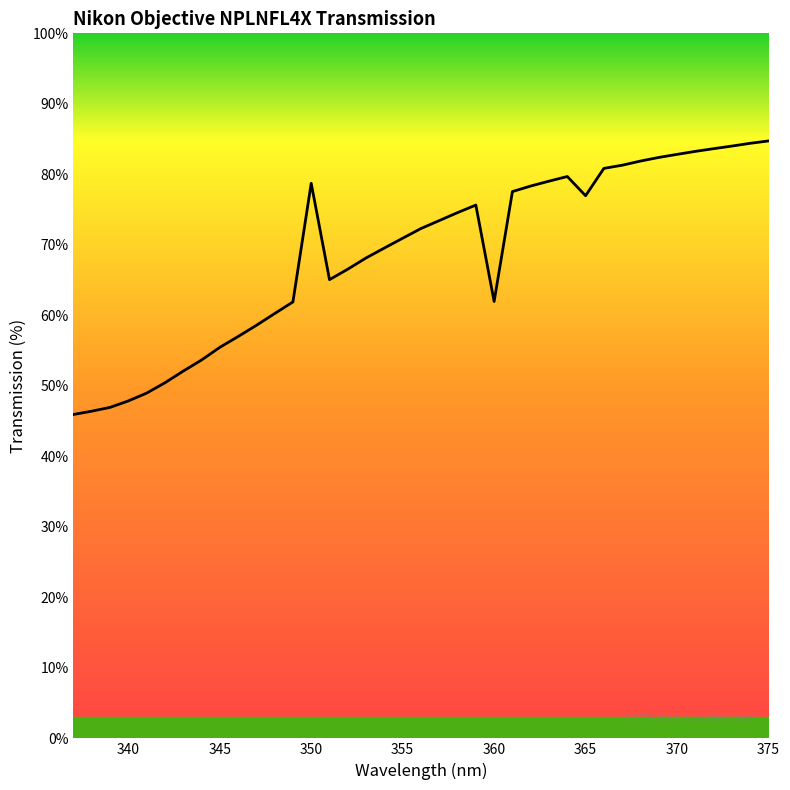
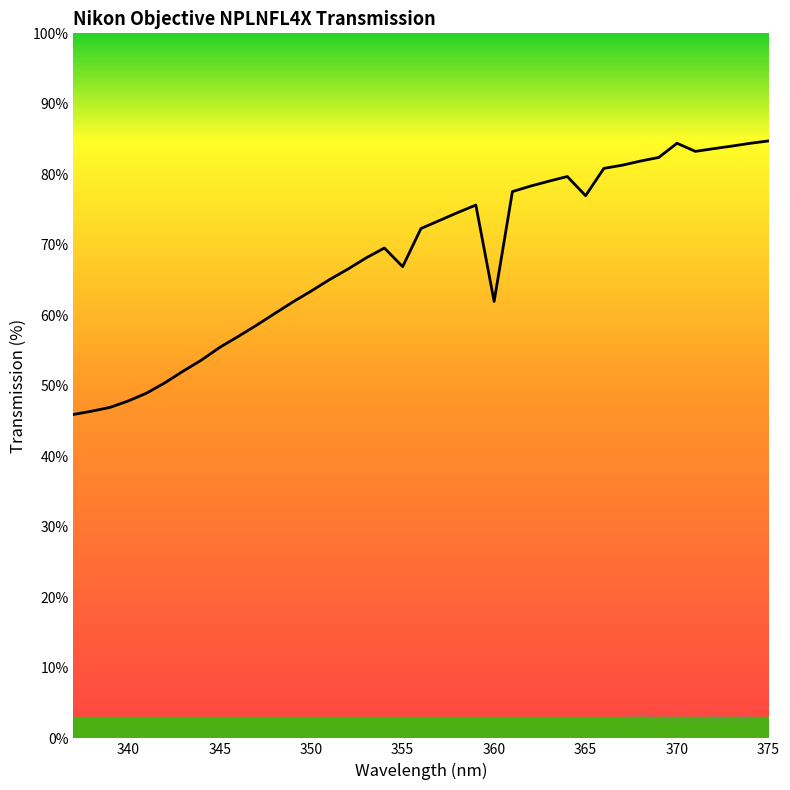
350: 79% -> 63%
355: 71% -> 67%
370: 83% -> 84%
